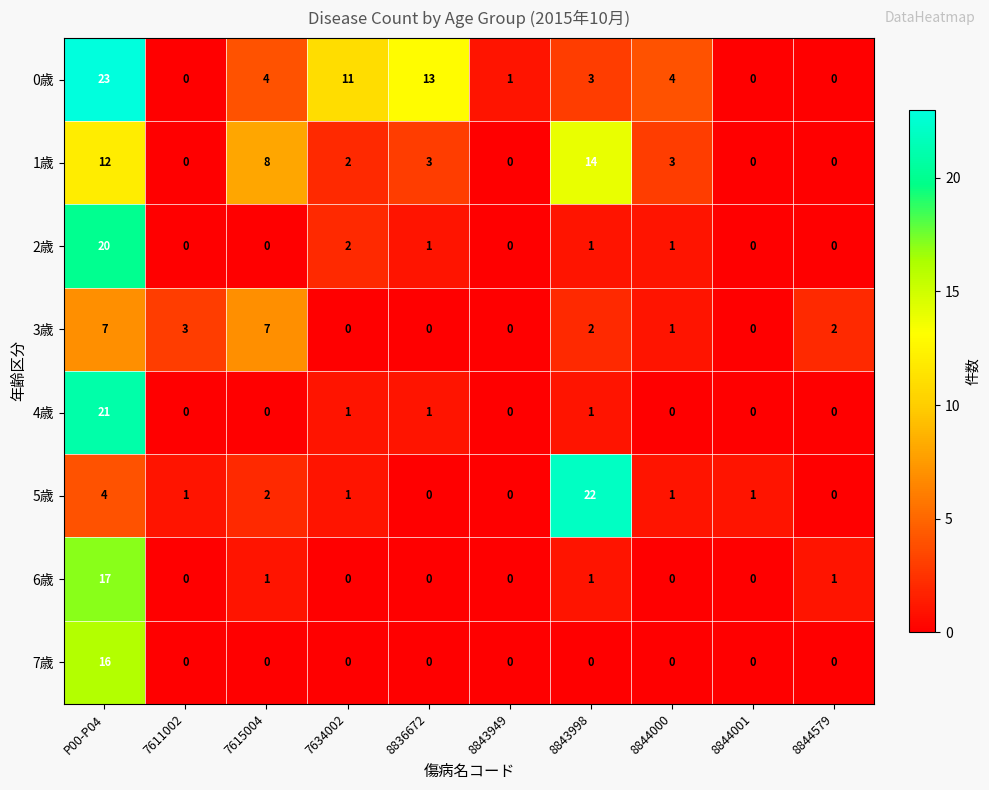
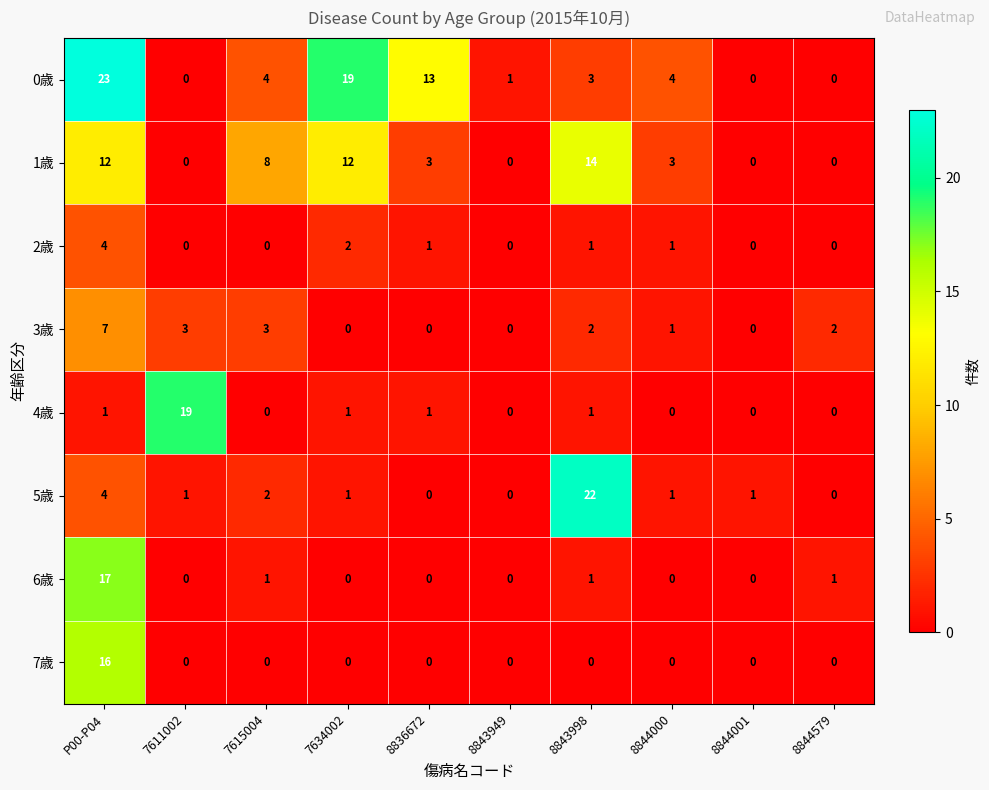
0歳, 7634002: 11 -> 19
1歳, 7634002: 2 -> 12
2歳, P00-P04: 20 -> 4
3歳, 7615004: 7 -> 3
4歳, P00-P04: 21 -> 1
4歳, 7611002: 0 -> 19
